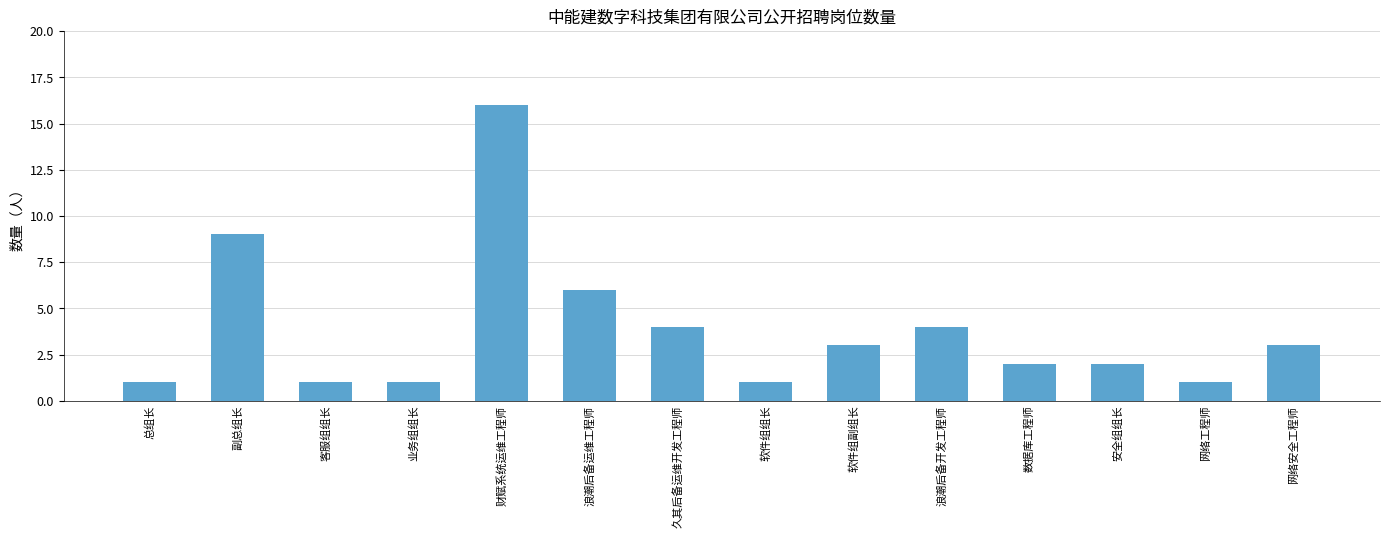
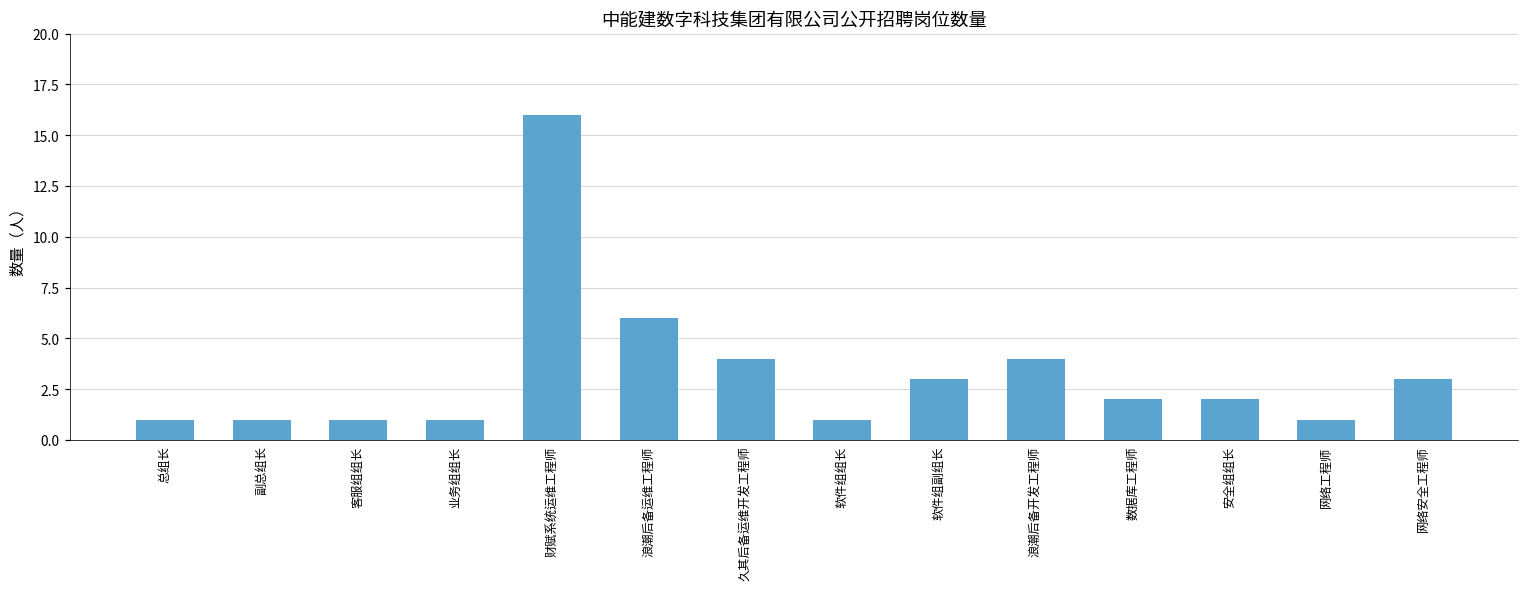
副总组长: 9 -> 1
